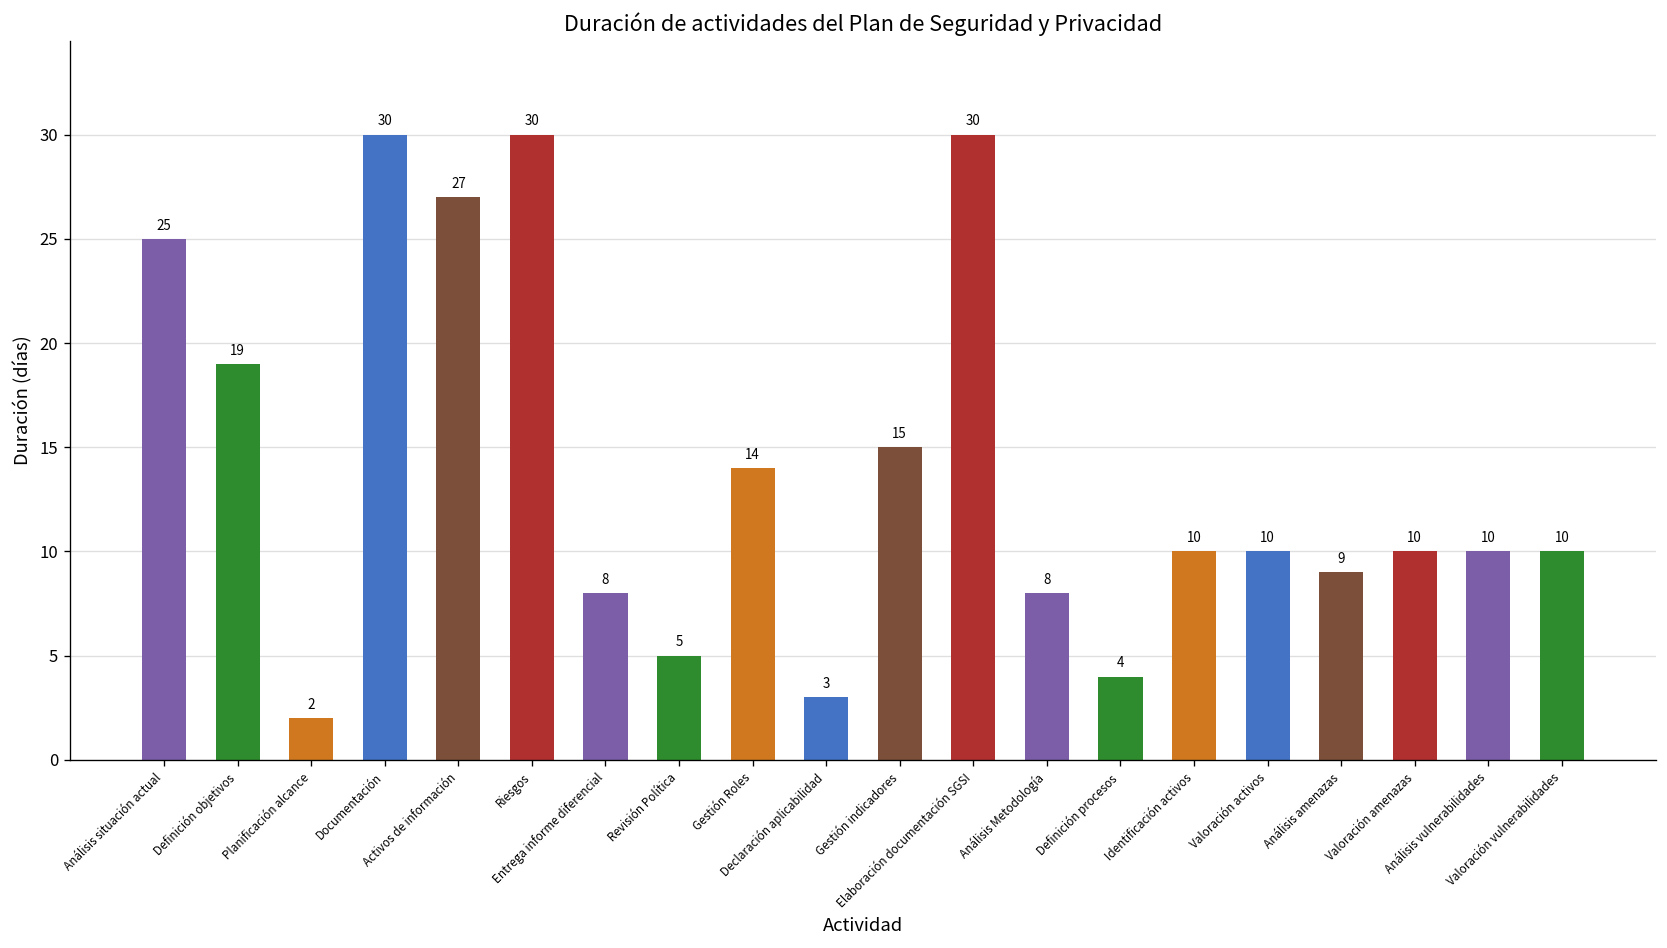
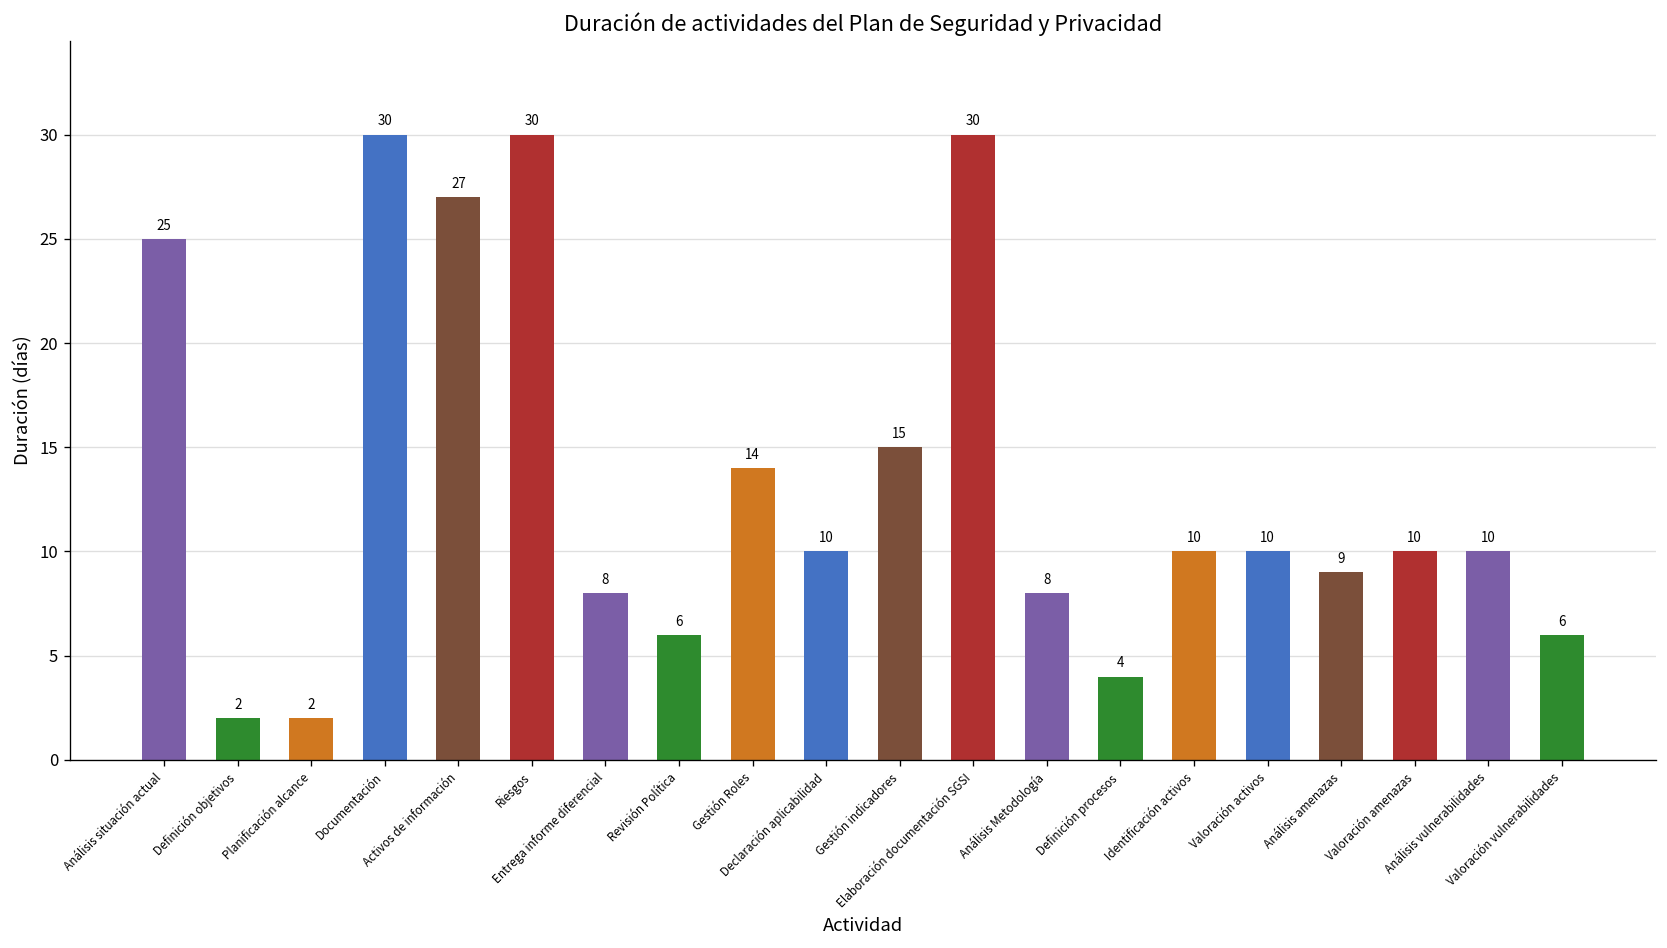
Definición objetivos: 19 -> 2
Revisión Política: 5 -> 6
Declaración aplicabilidad: 3 -> 10
Valoración vulnerabilidades: 10 -> 6
